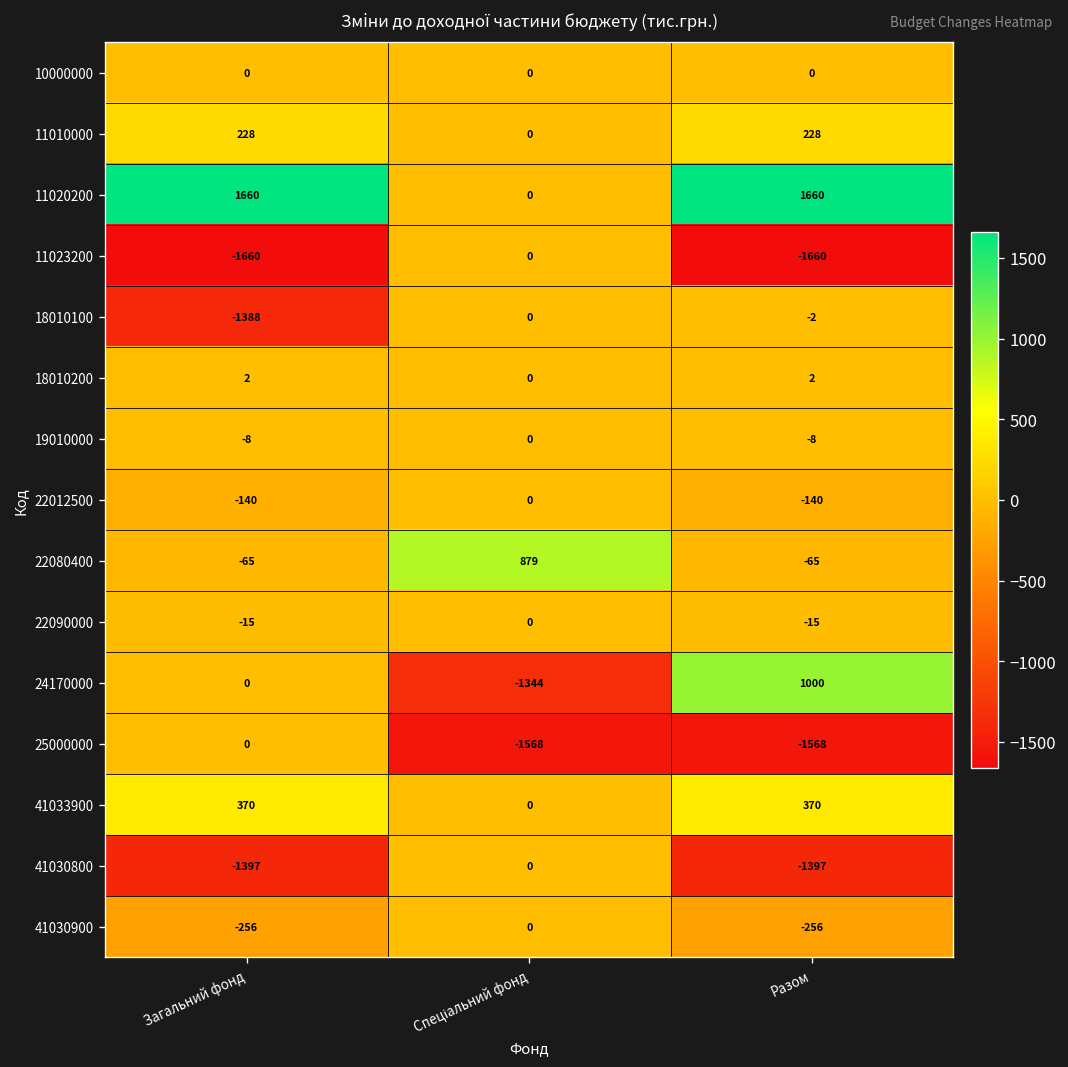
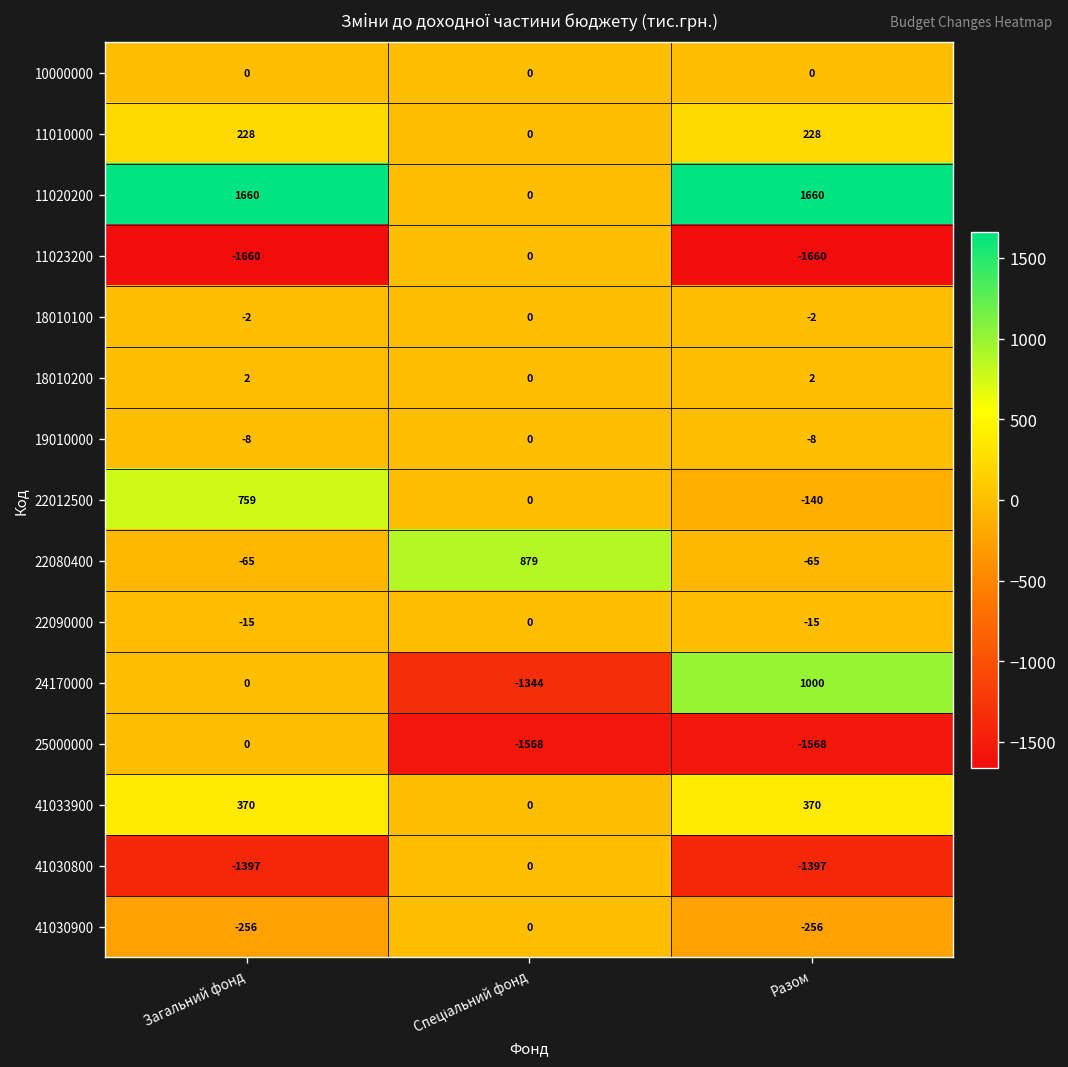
18010100, Загальний фонд: -1388 -> -2
22012500, Загальний фонд: -140 -> 759
